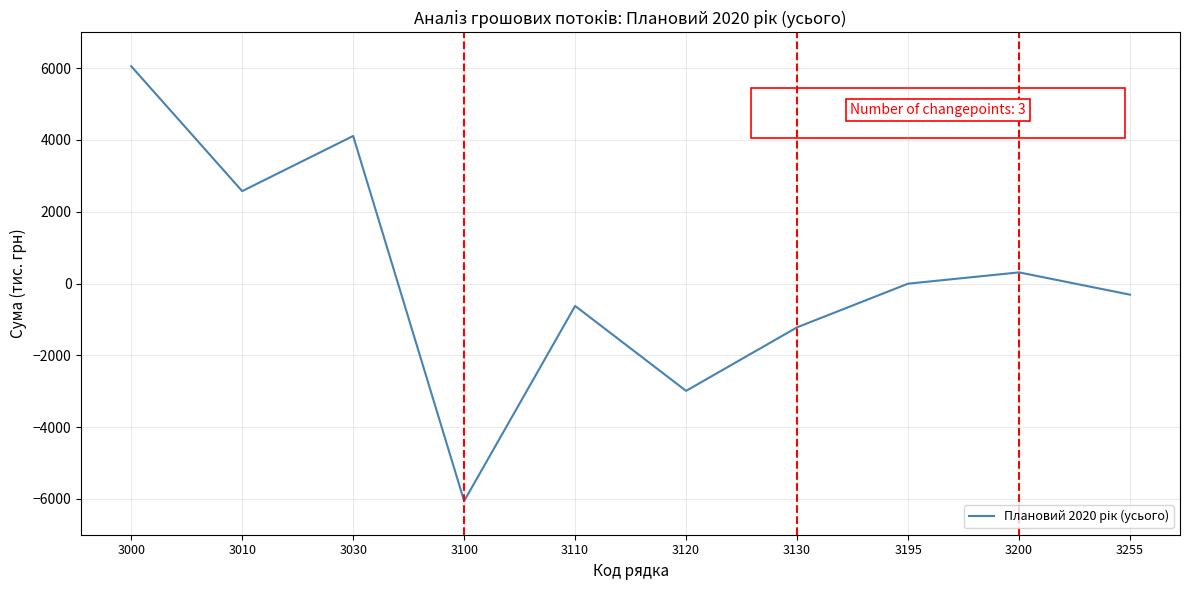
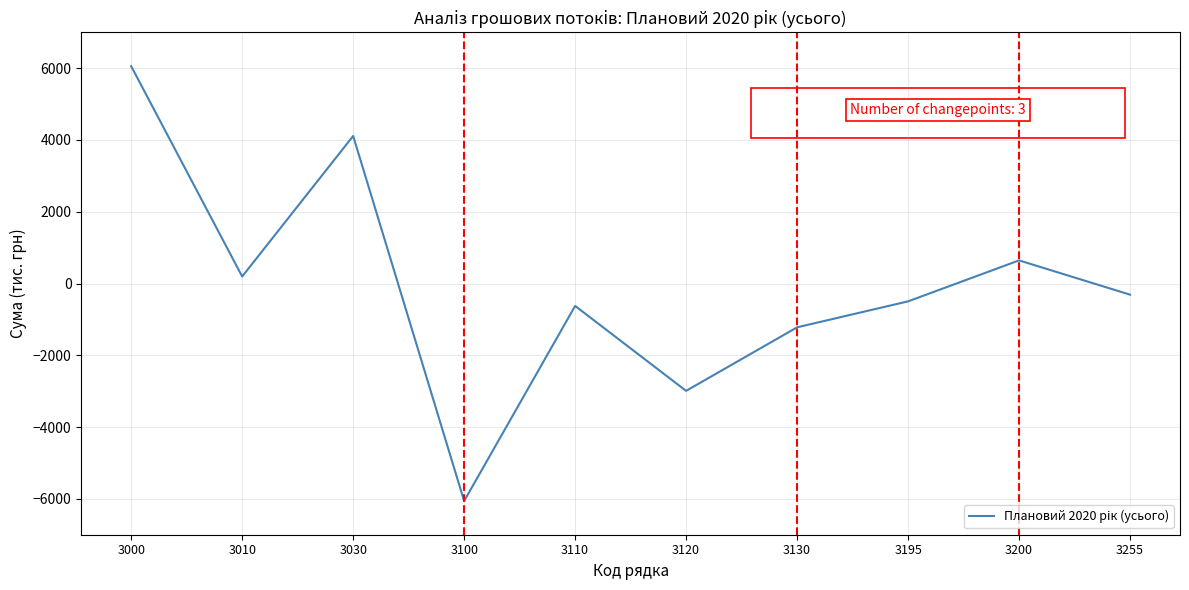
3010: 2600 -> 200
3195: 0 -> -500
3200: 300 -> 600
